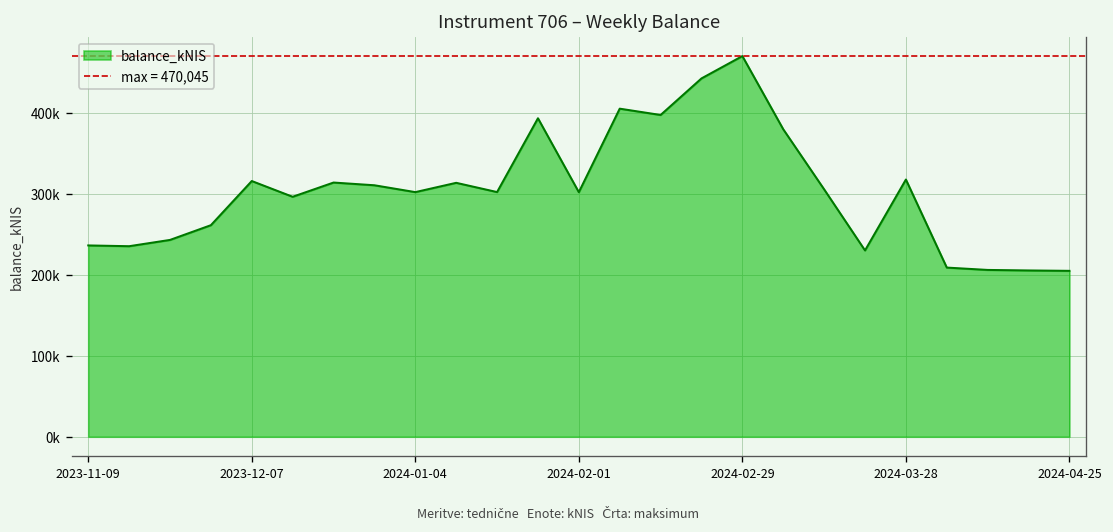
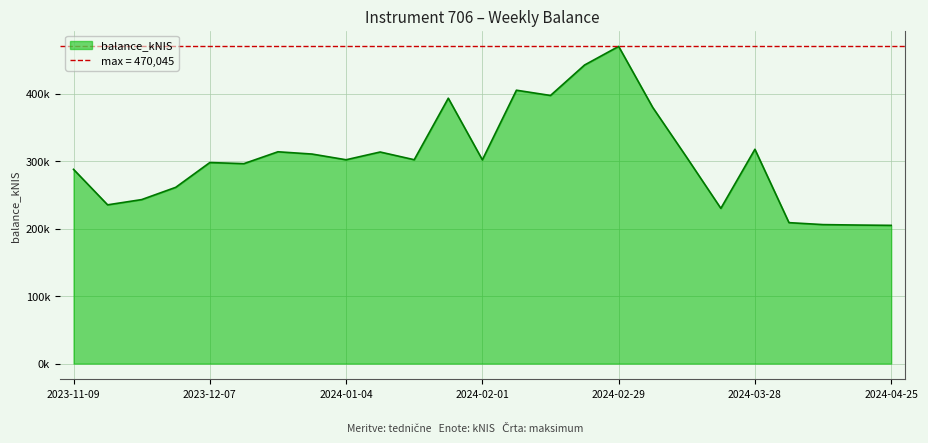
2023-11-09: 240000 -> 290000
2023-12-07: 320000 -> 300000
